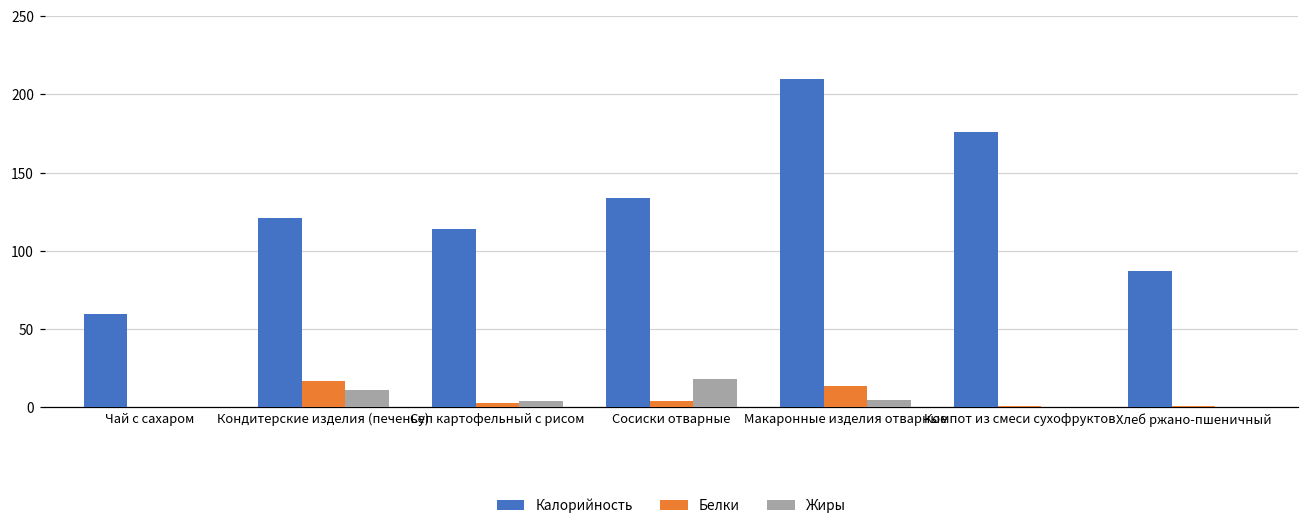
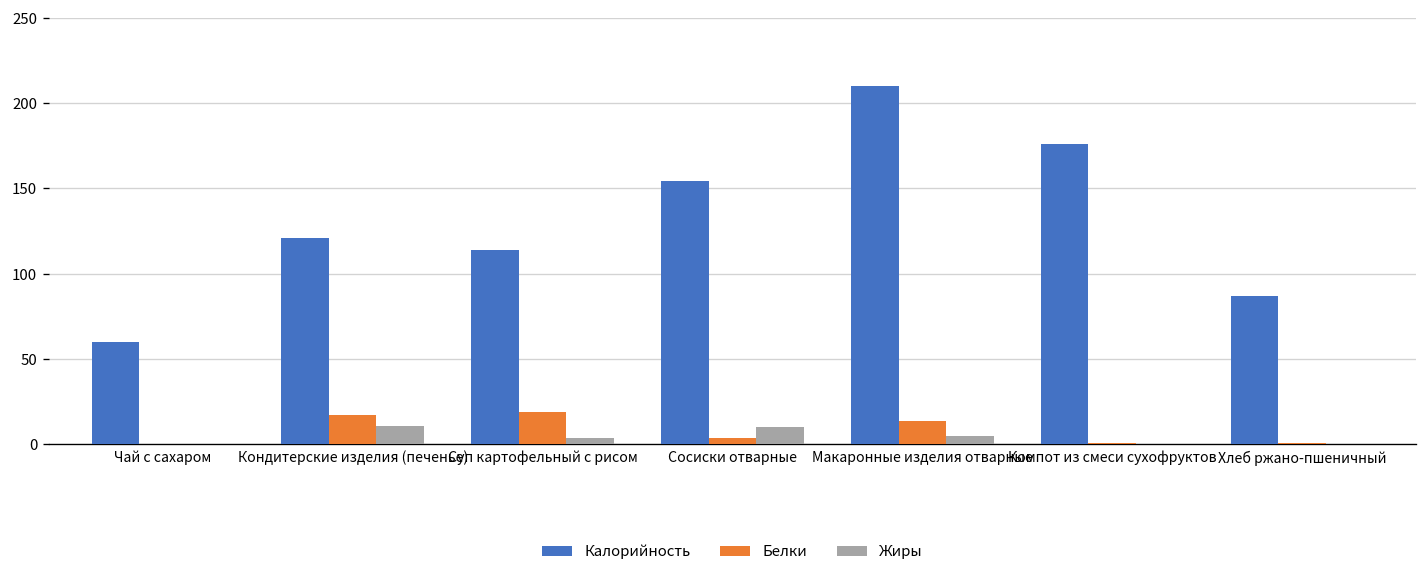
Белки, Суп картофельный с рисом: 3 -> 19
Калорийность, Сосиски отварные: 134 -> 154
Жиры, Сосиски отварные: 18 -> 10
